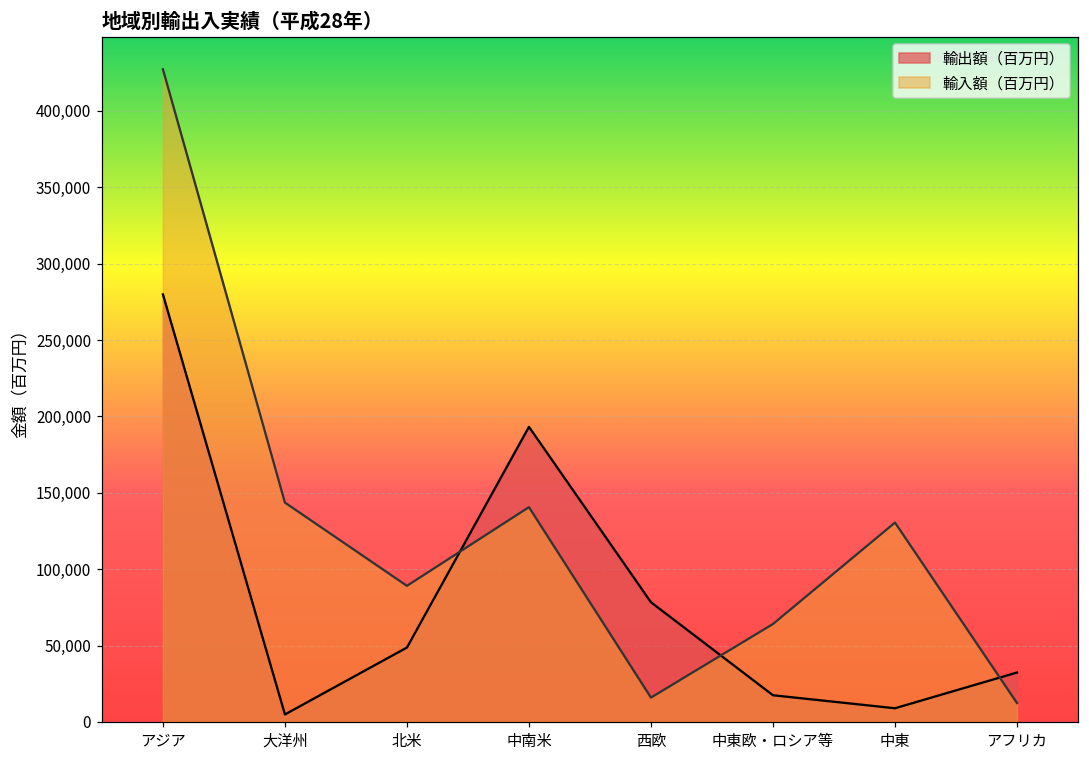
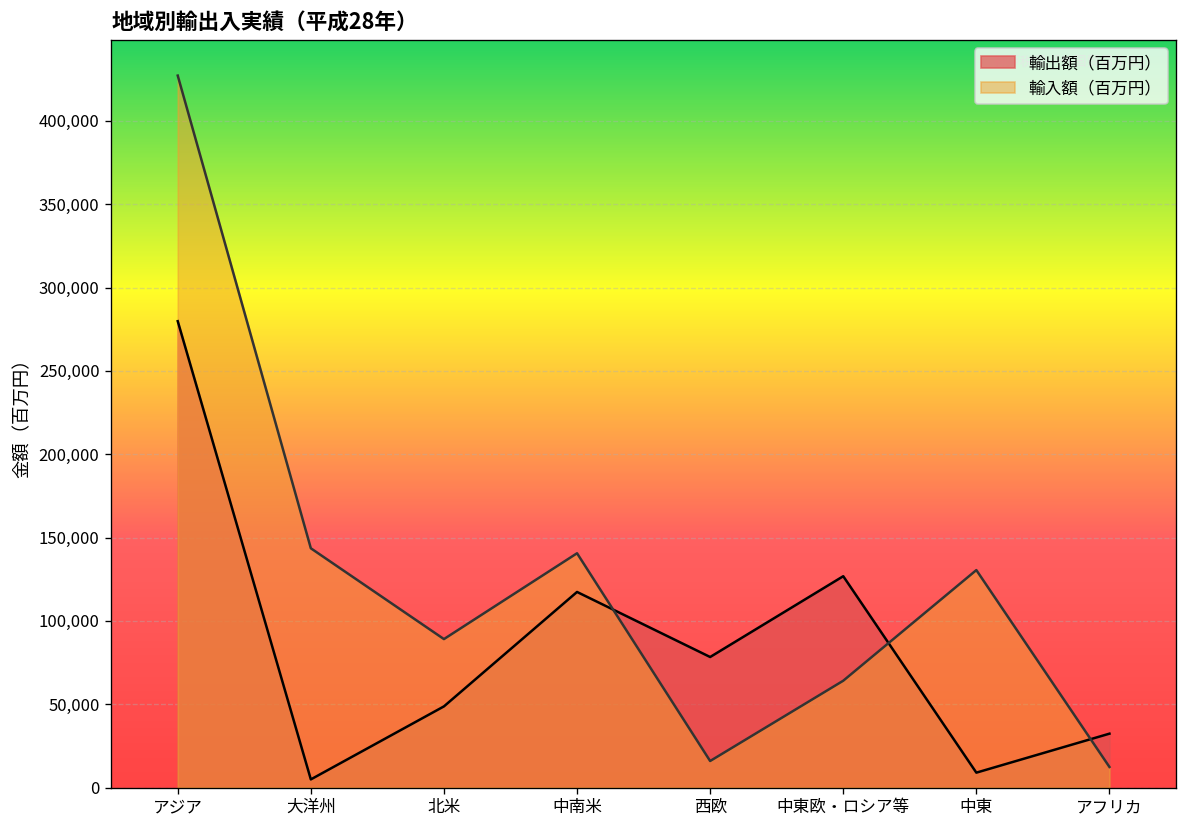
輸出額（百万円）, 中南米: 193,000 -> 117,000
輸出額（百万円）, 中東欧・ロシア等: 17,000 -> 127,000
